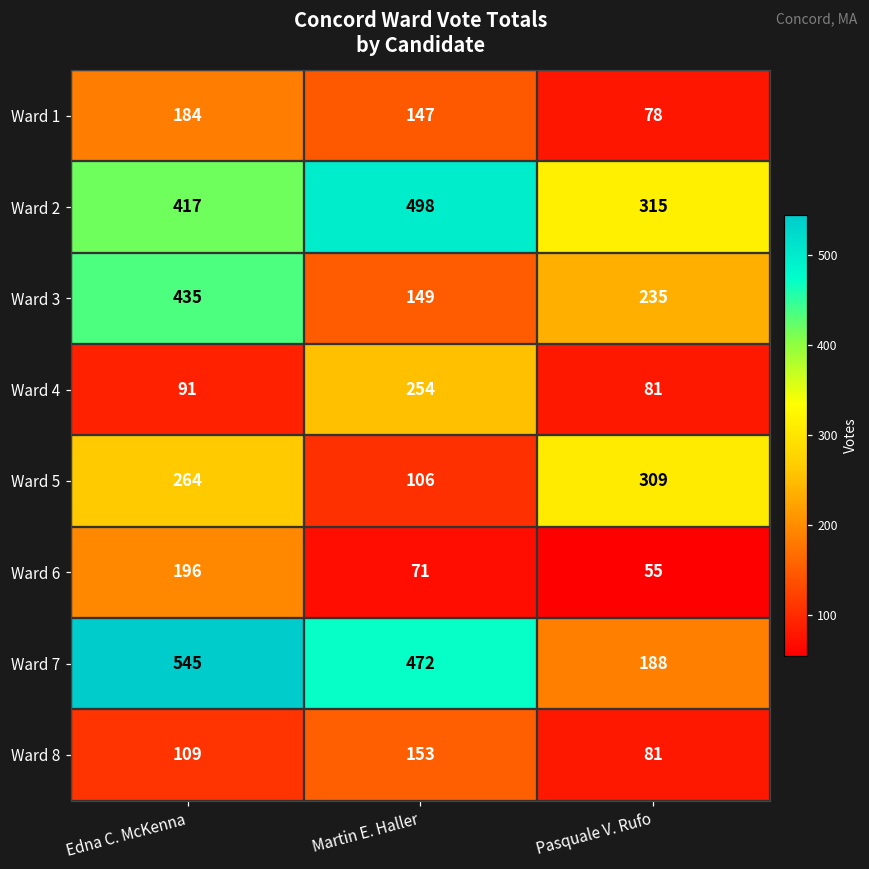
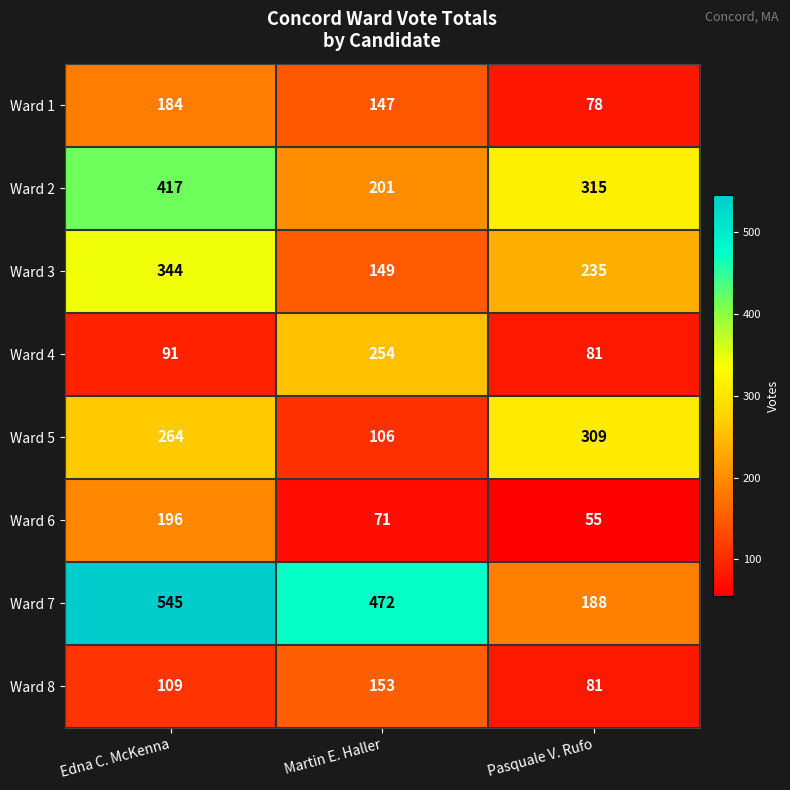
Ward 2, Martin E. Haller: 498 -> 201
Ward 3, Edna C. McKenna: 435 -> 344
